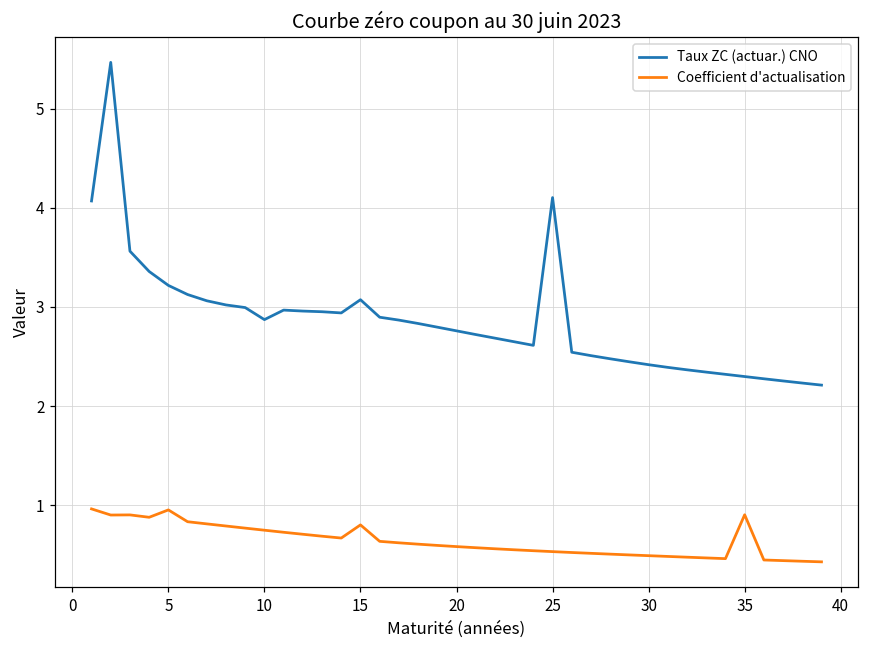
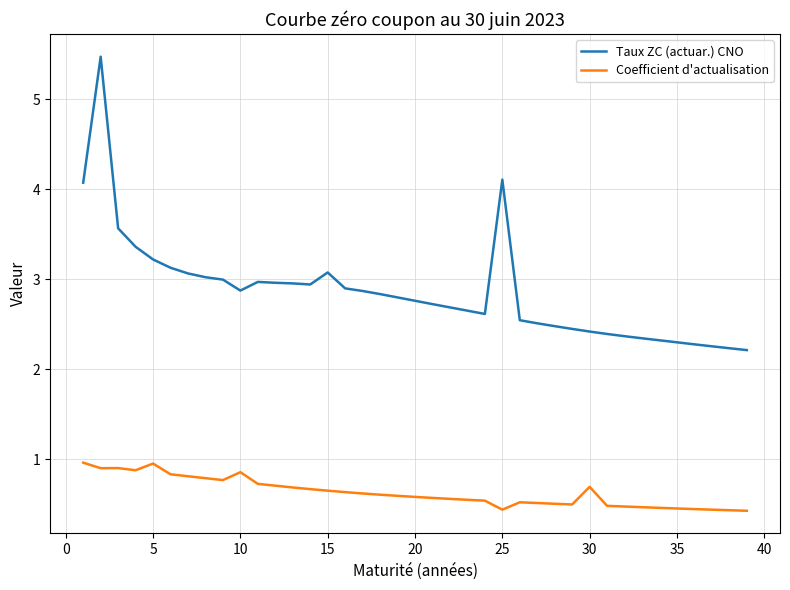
Coefficient d'actualisation, 10: 0.7 -> 0.9
Coefficient d'actualisation, 15: 0.8 -> 0.6
Coefficient d'actualisation, 25: 0.5 -> 0.4
Coefficient d'actualisation, 30: 0.5 -> 0.7
Coefficient d'actualisation, 35: 0.9 -> 0.5
